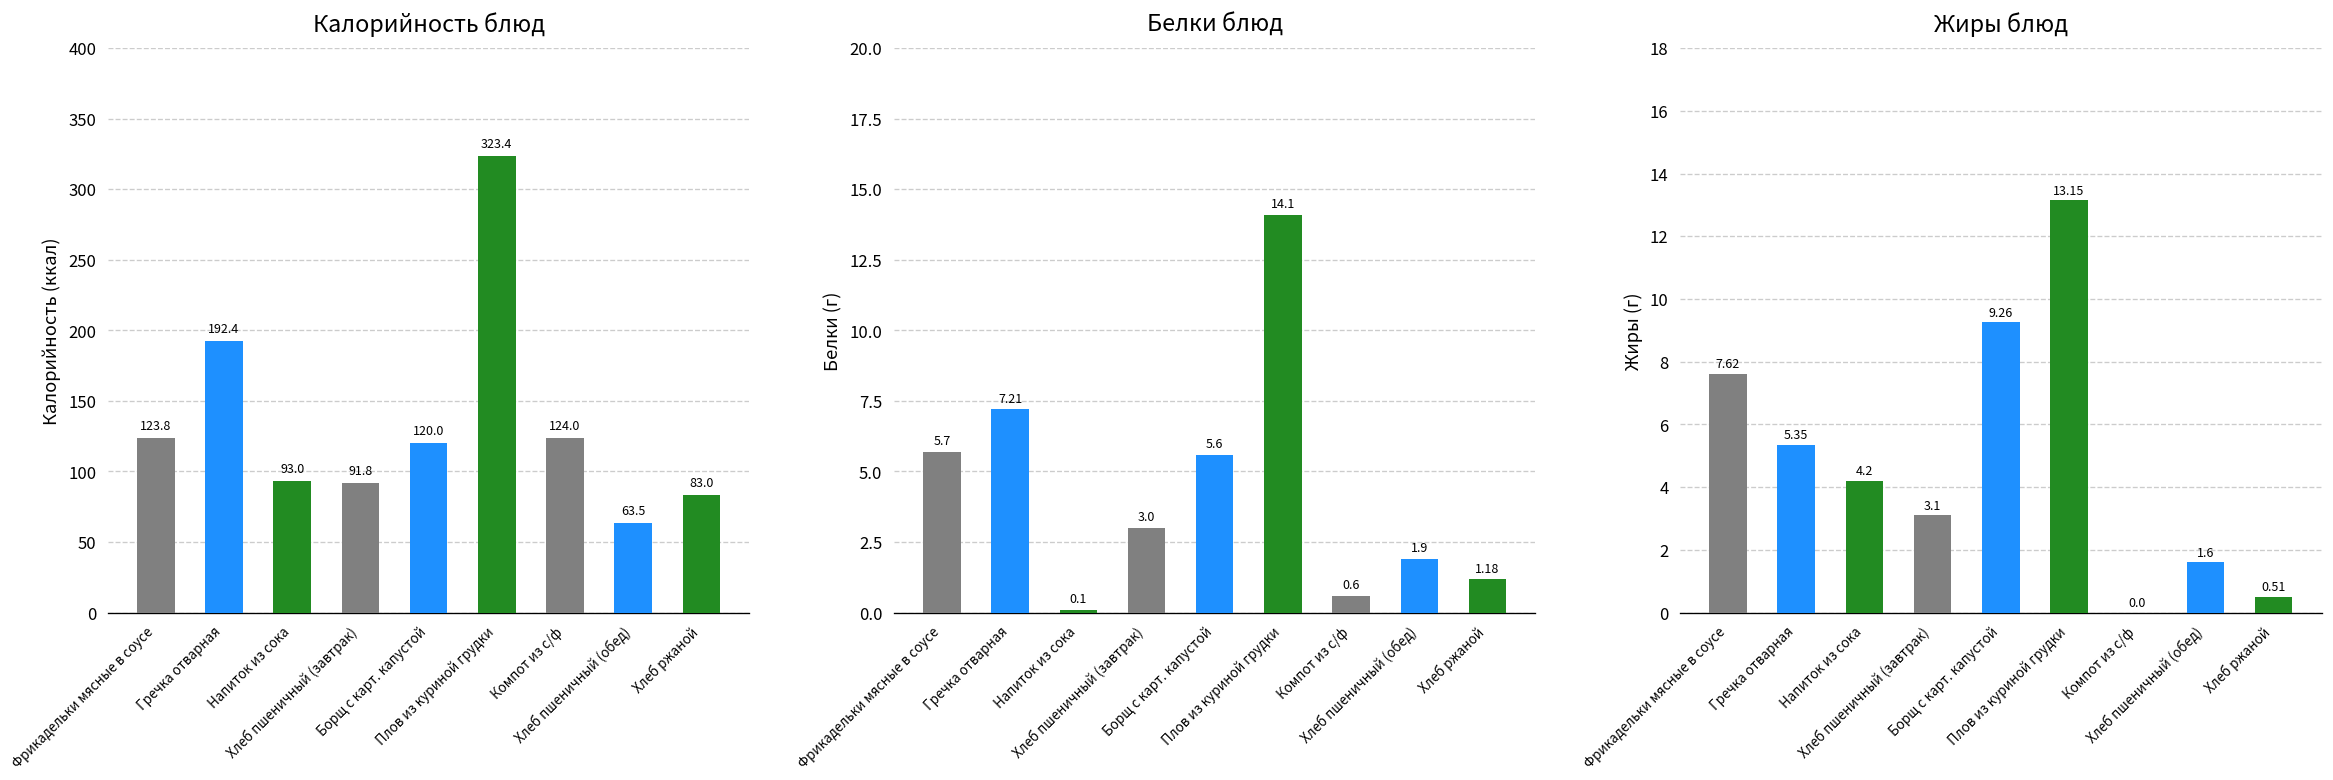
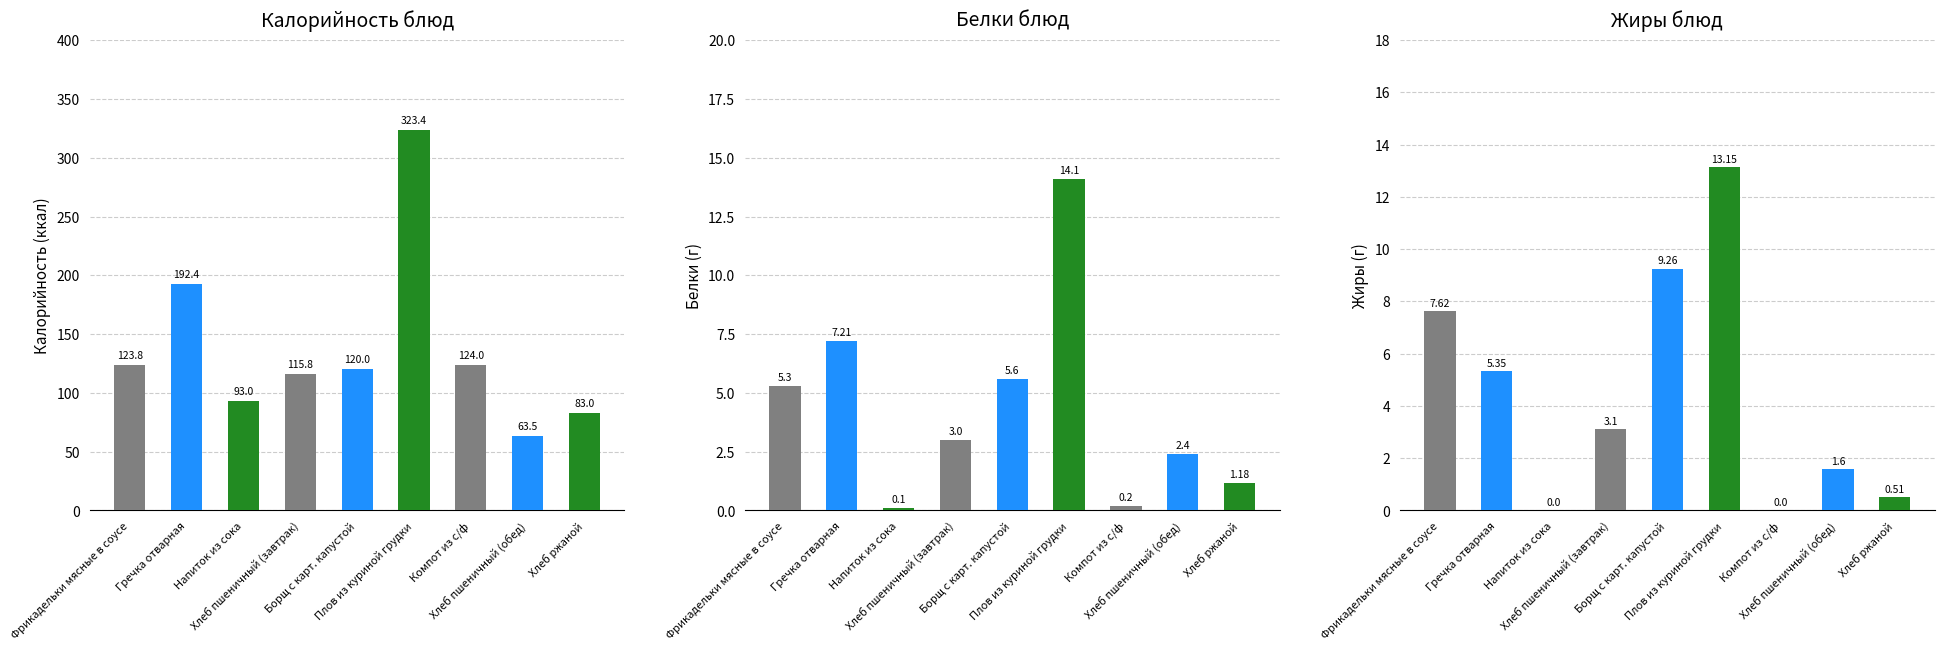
Калорийность блюд, Хлеб пшеничный (завтрак): 91.8 -> 115.8
Белки блюд, Фрикадельки мясные в соусе: 5.7 -> 5.3
Белки блюд, Компот из с/ф: 0.6 -> 0.2
Белки блюд, Хлеб пшеничный (обед): 1.9 -> 2.4
Жиры блюд, Напиток из сока: 4.2 -> 0.0
